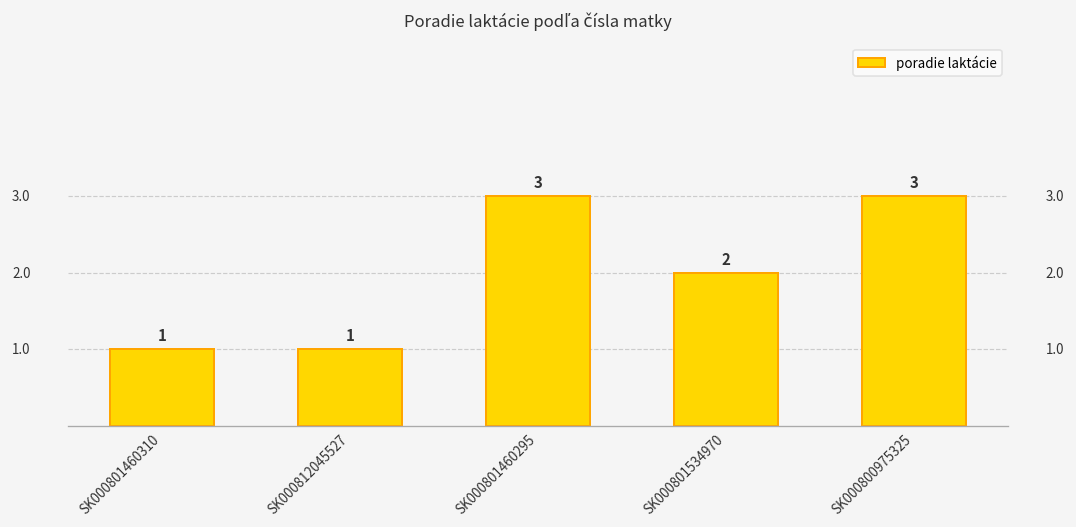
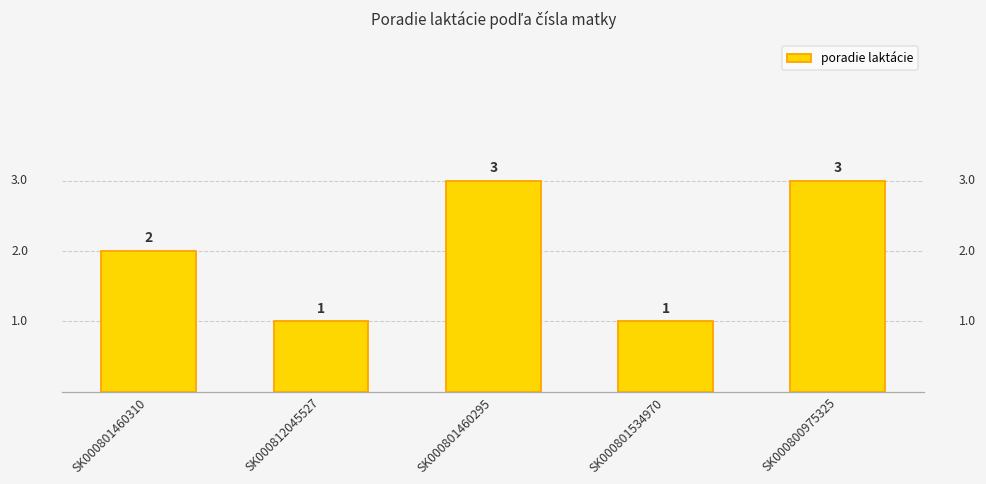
SK000801460310: 1 -> 2
SK000801534970: 2 -> 1
